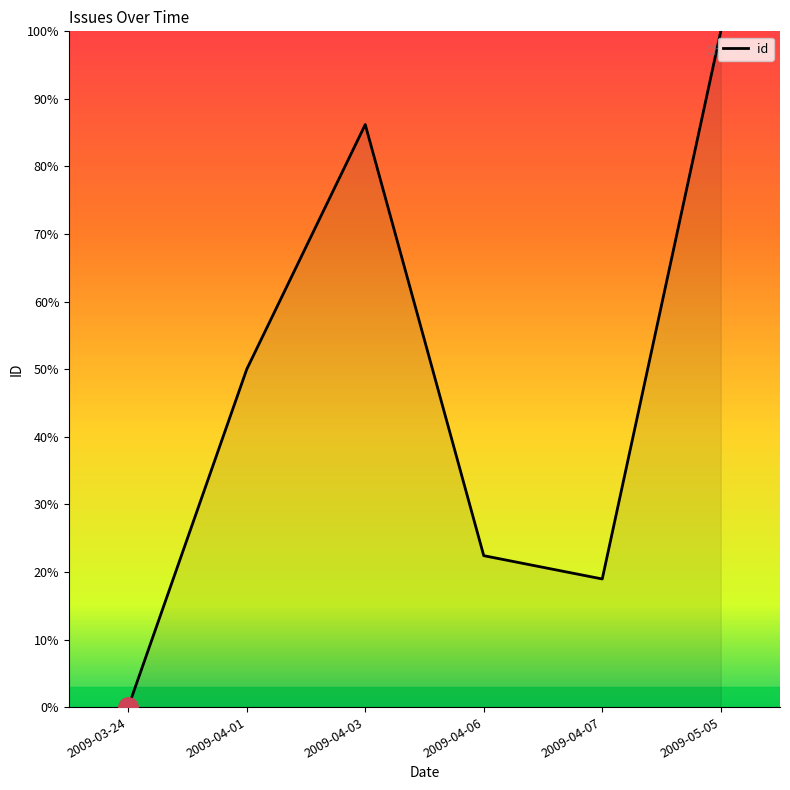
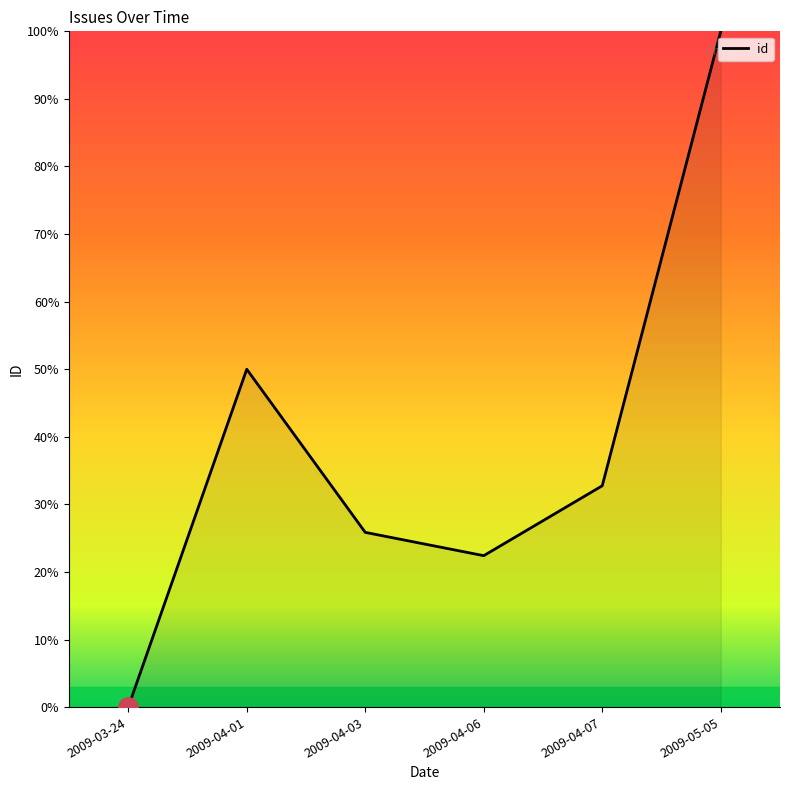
id, 2009-04-03: 86% -> 26%
id, 2009-04-07: 19% -> 33%
